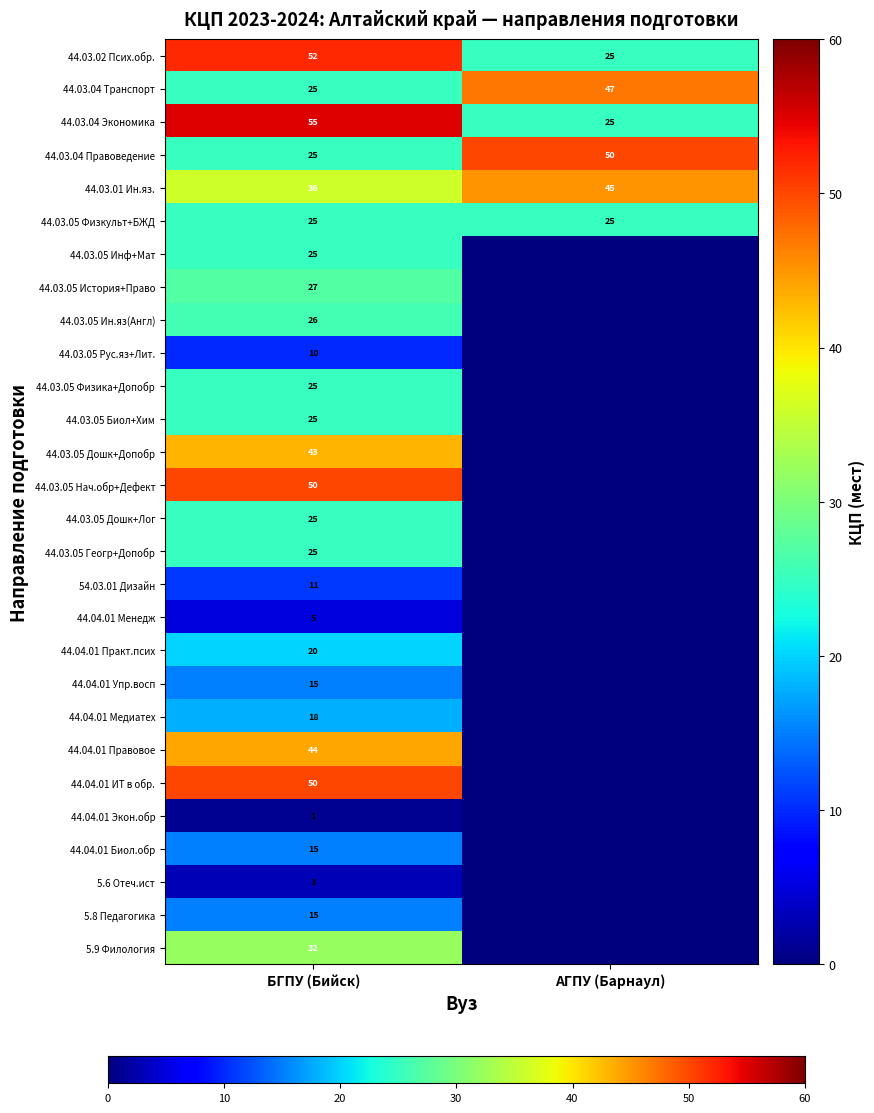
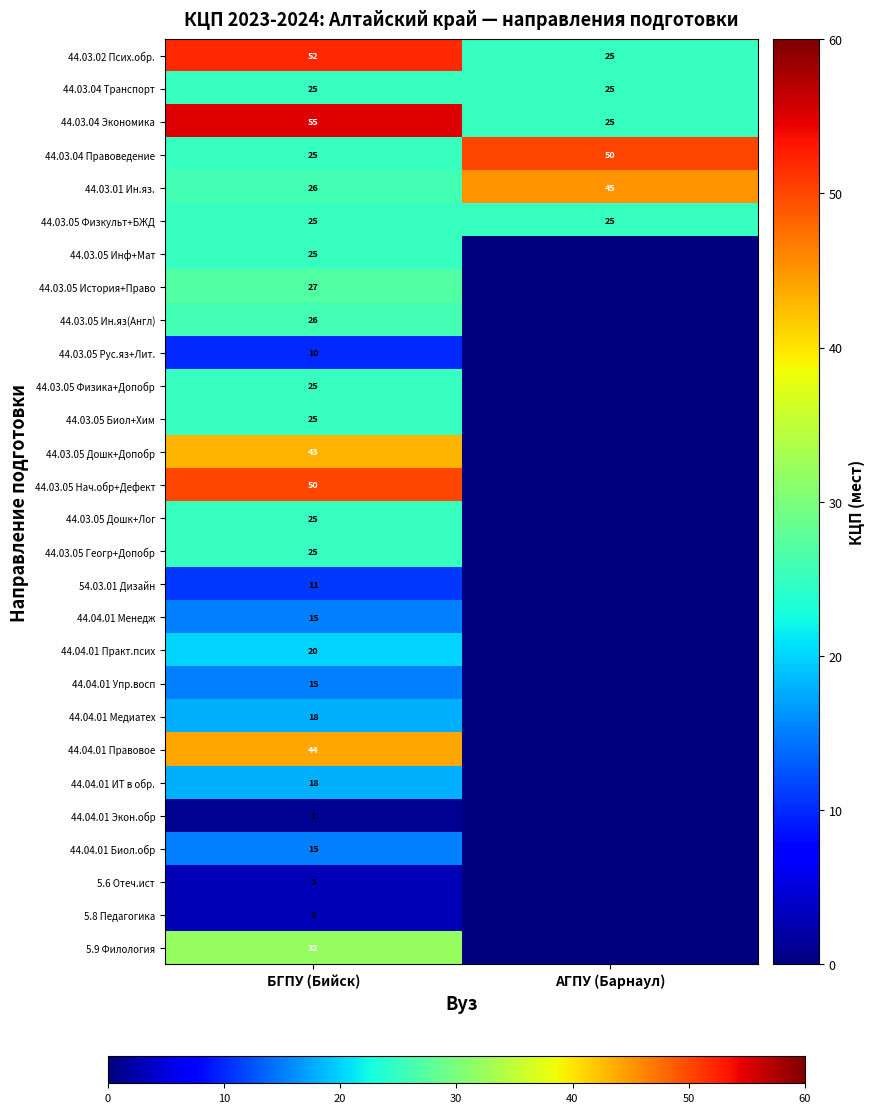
44.03.04 Транспорт, АГПУ (Барнаул): 47 -> 25
44.03.01 Ин.яз., БГПУ (Бийск): 36 -> 26
44.04.01 Менедж, БГПУ (Бийск): 5 -> 15
44.04.01 ИТ в обр., БГПУ (Бийск): 50 -> 18
5.8 Педагогика, БГПУ (Бийск): 15 -> 3
